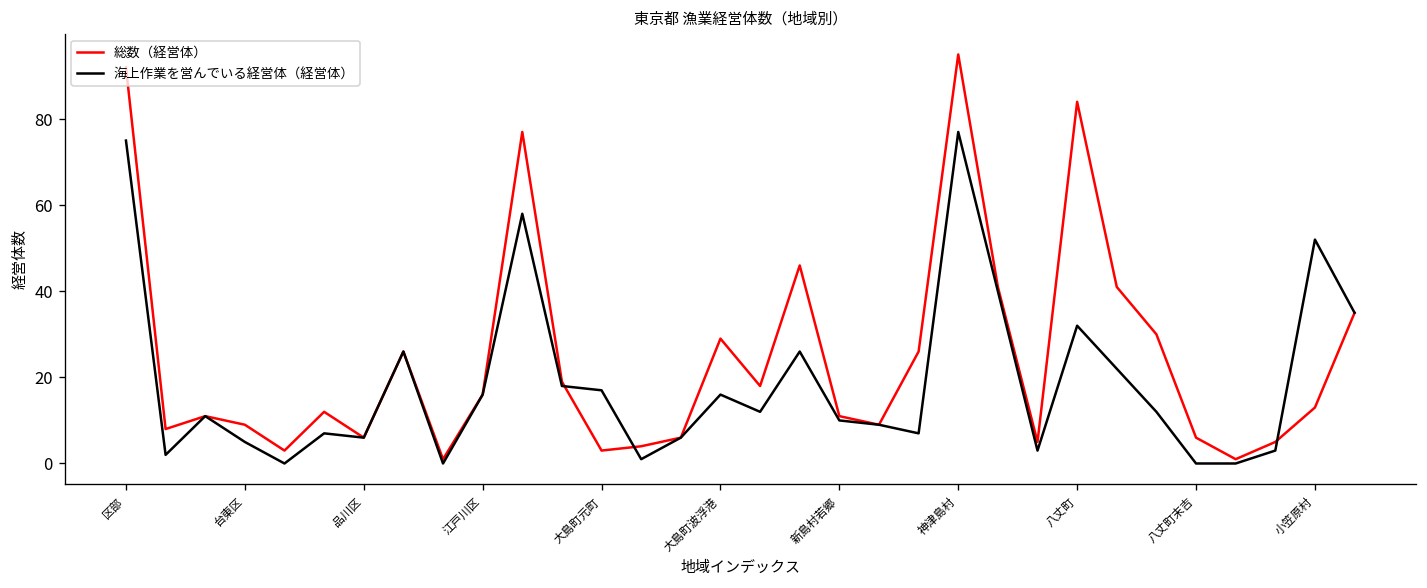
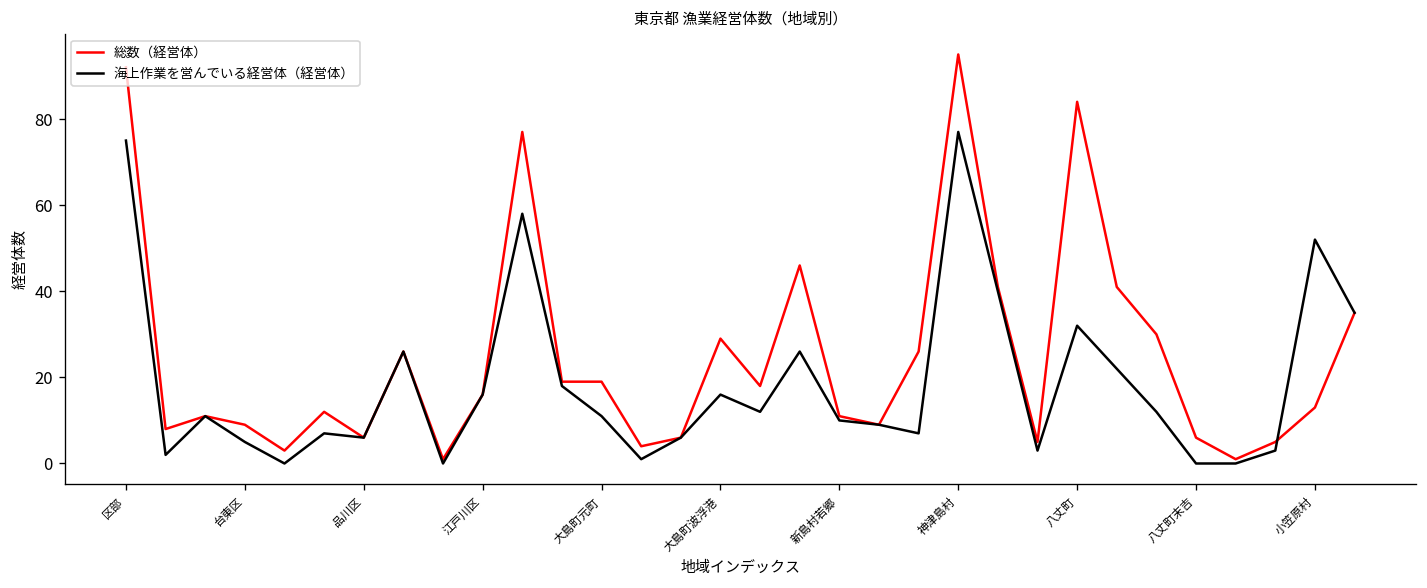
総数（経営体）, 大島町元町: 3 -> 19
海上作業を営んでいる経営体（経営体）, 大島町元町: 17 -> 11
